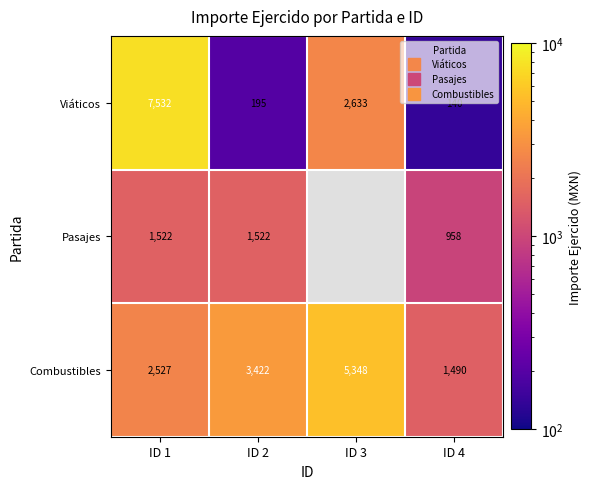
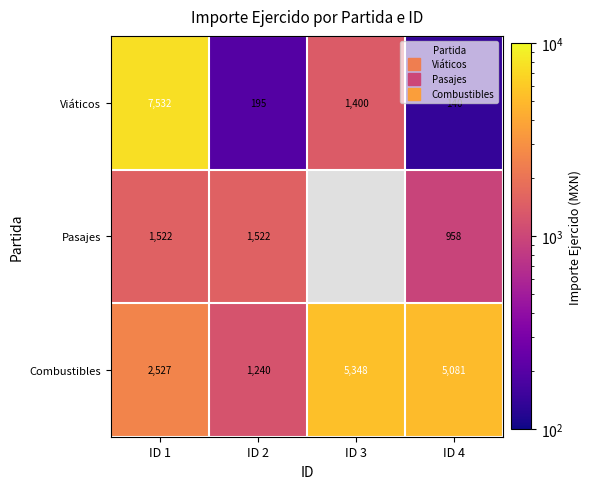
Viáticos, ID 3: 2,633 -> 1,400
Combustibles, ID 2: 3,422 -> 1,240
Combustibles, ID 4: 1,490 -> 5,081
